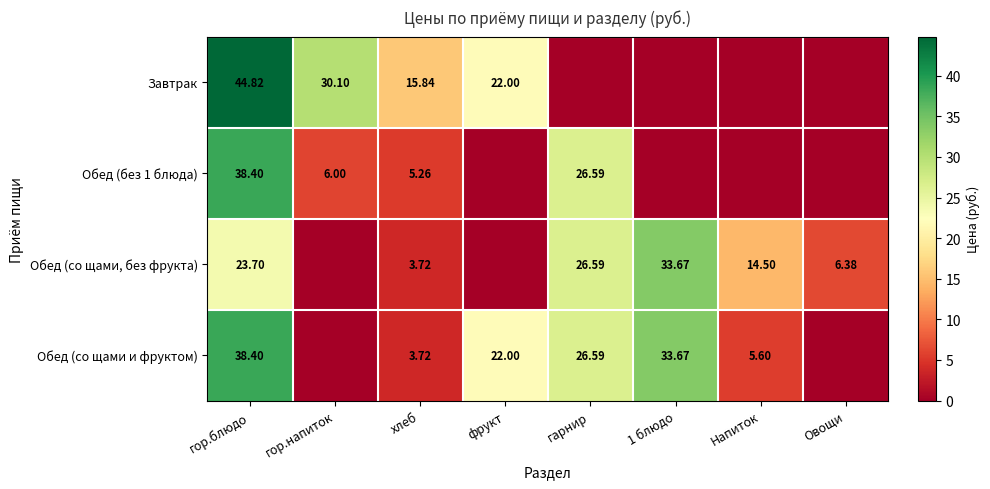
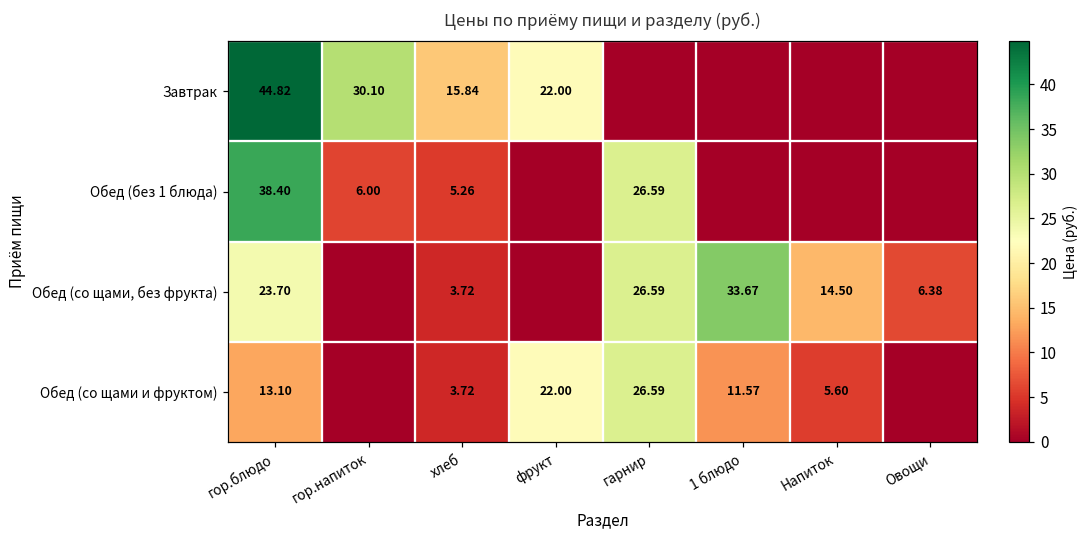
Обед (со щами и фруктом), гор.блюдо: 38.40 -> 13.10
Обед (со щами и фруктом), 1 блюдо: 33.67 -> 11.57
